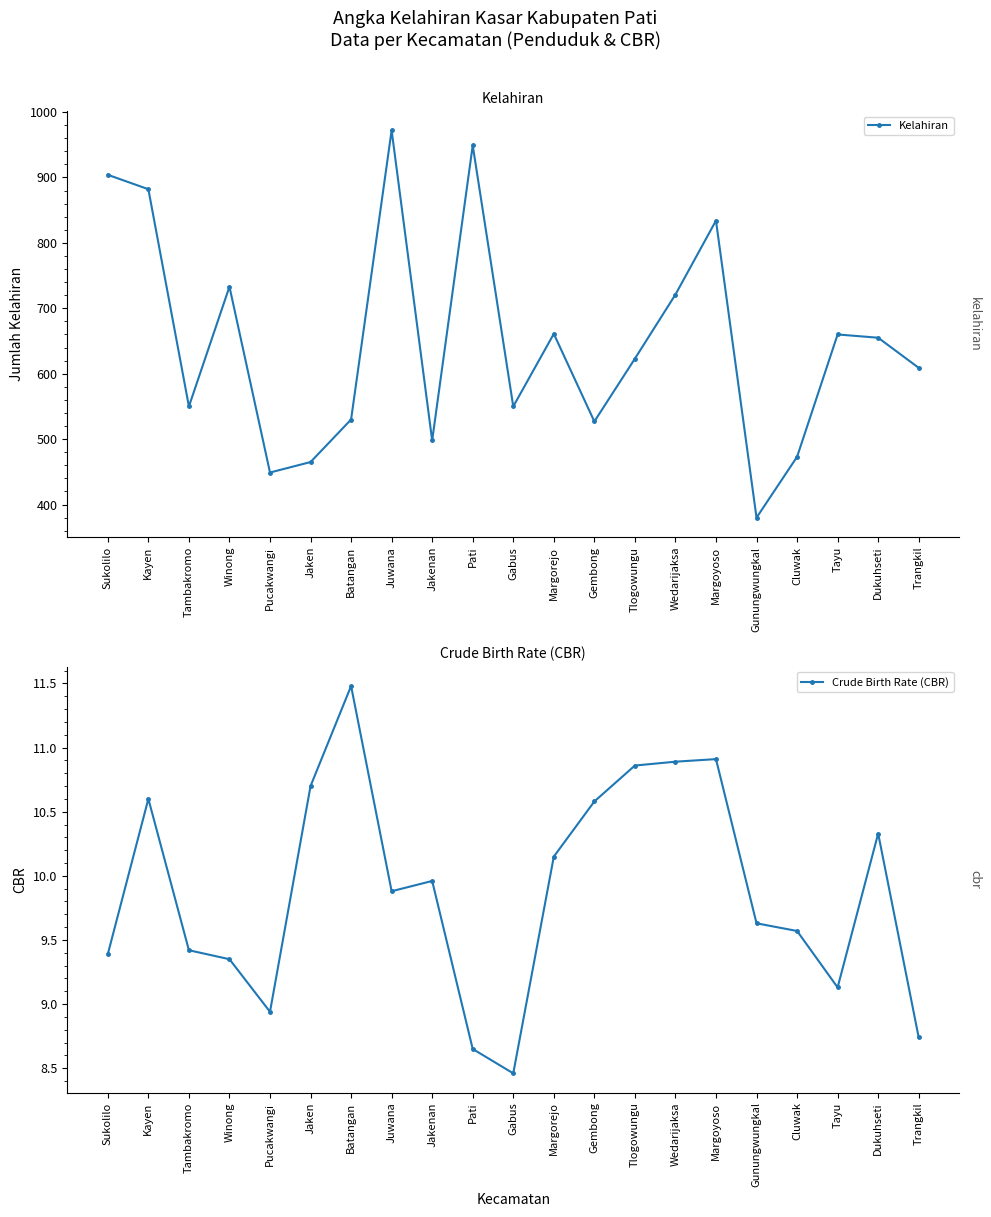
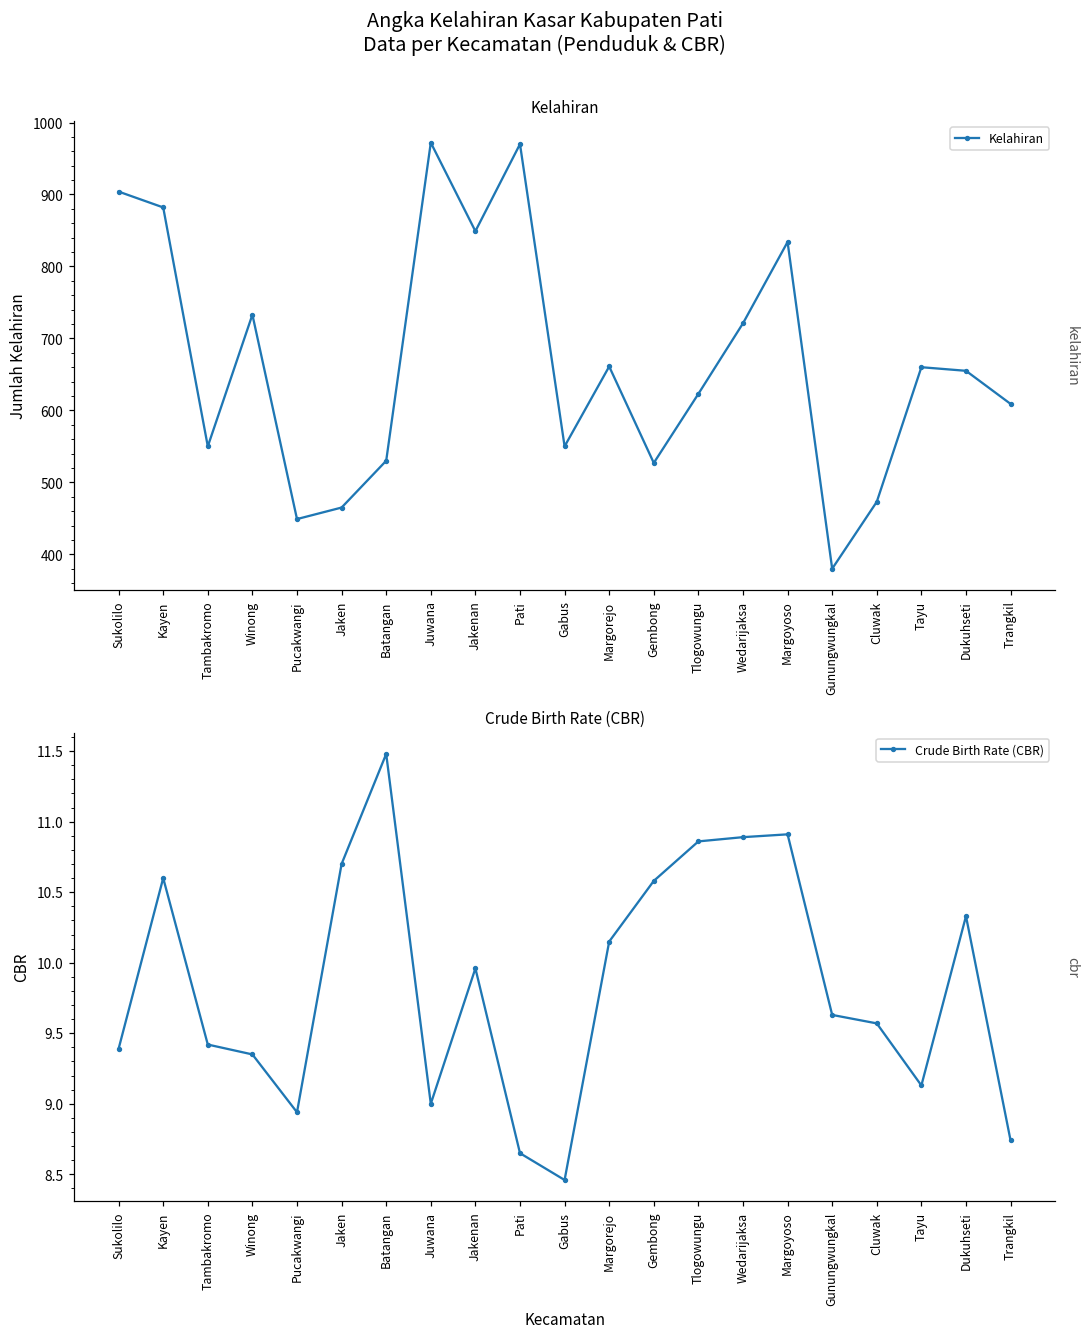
Kelahiran, Jakenan: 500 -> 850
Kelahiran, Pati: 950 -> 970
Crude Birth Rate (CBR), Juwana: 9.88 -> 9.00
